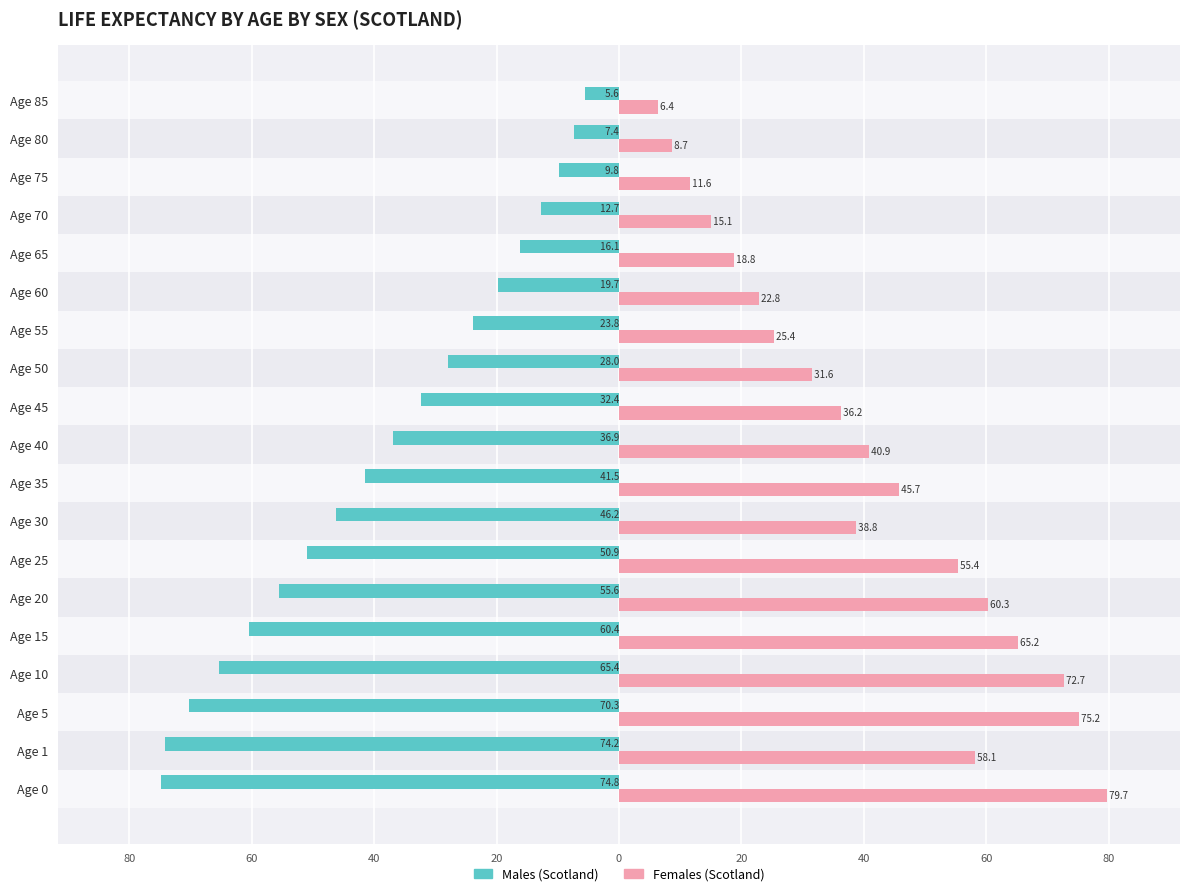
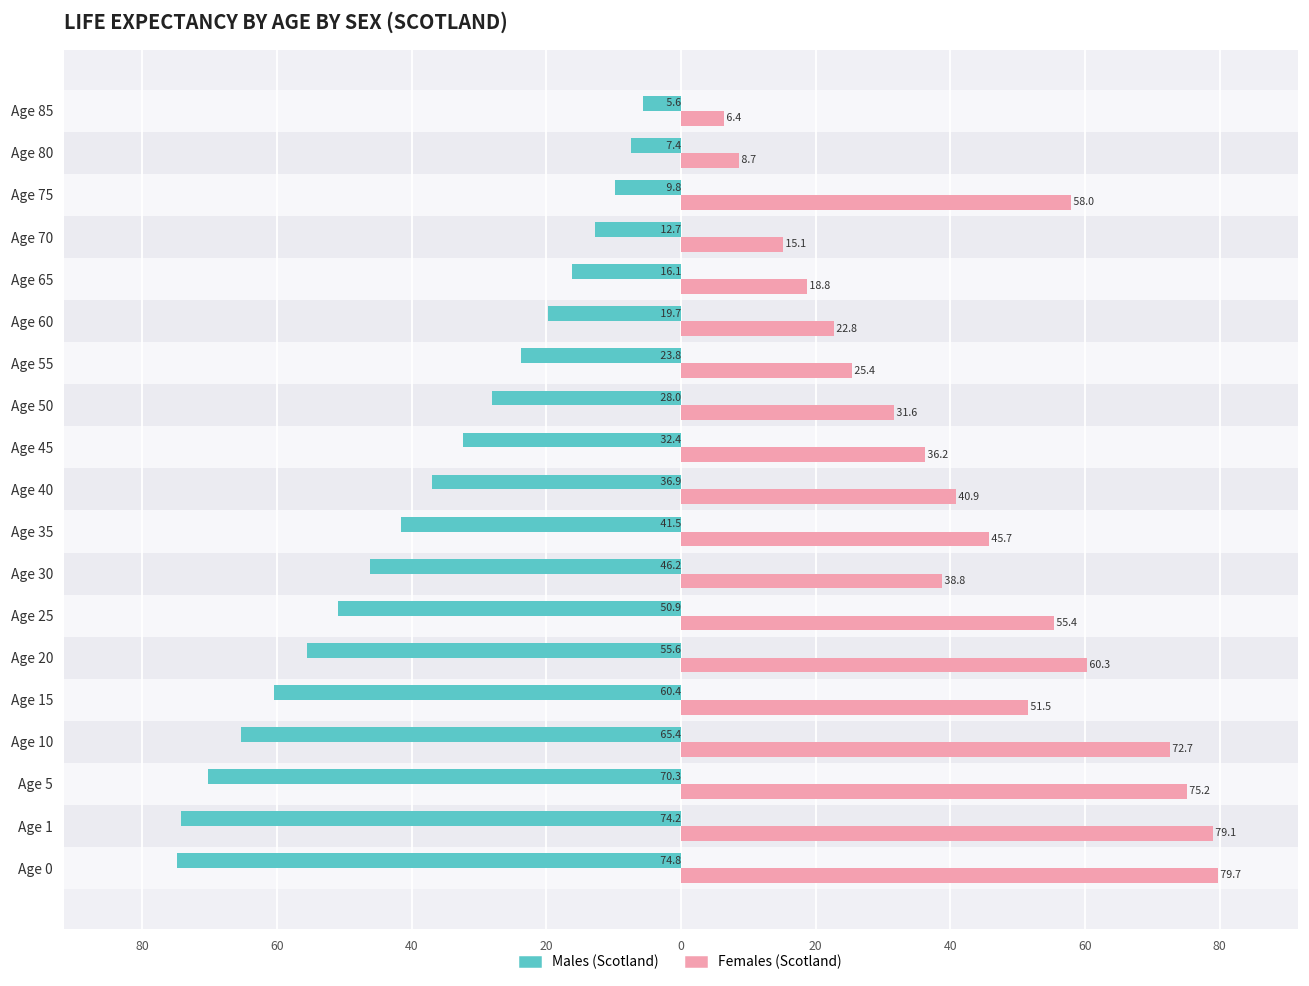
Females (Scotland), Age 75: 11.6 -> 58.0
Females (Scotland), Age 15: 65.2 -> 51.5
Females (Scotland), Age 1: 58.1 -> 79.1
